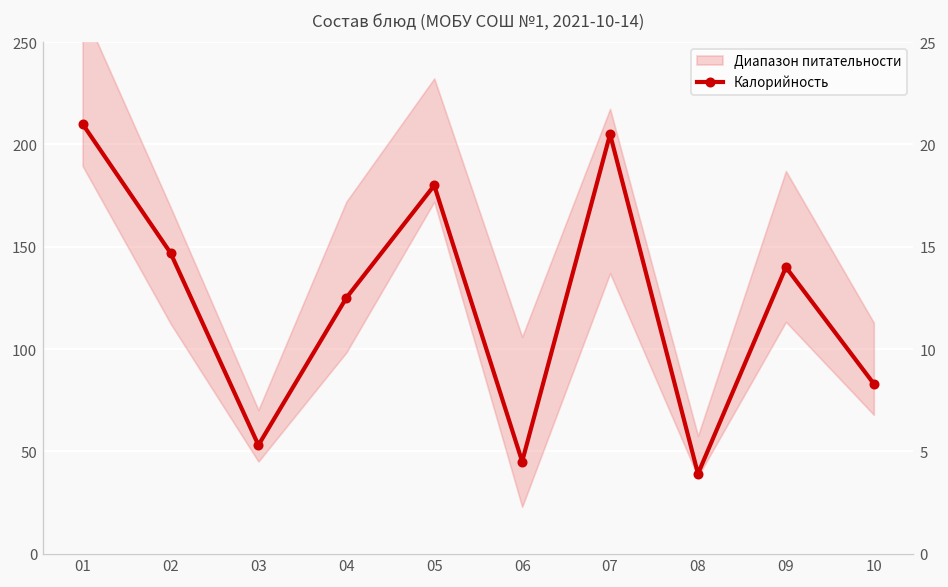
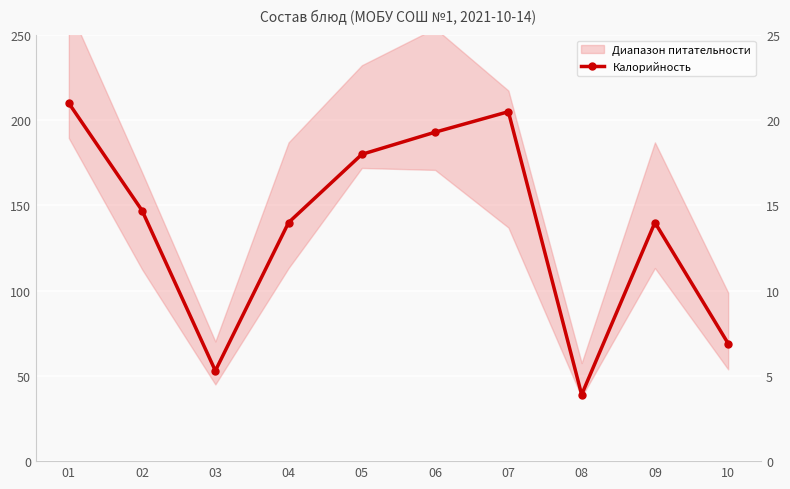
Калорийность, 04: 125 -> 140
Калорийность, 06: 45 -> 193
Калорийность, 10: 83 -> 69
